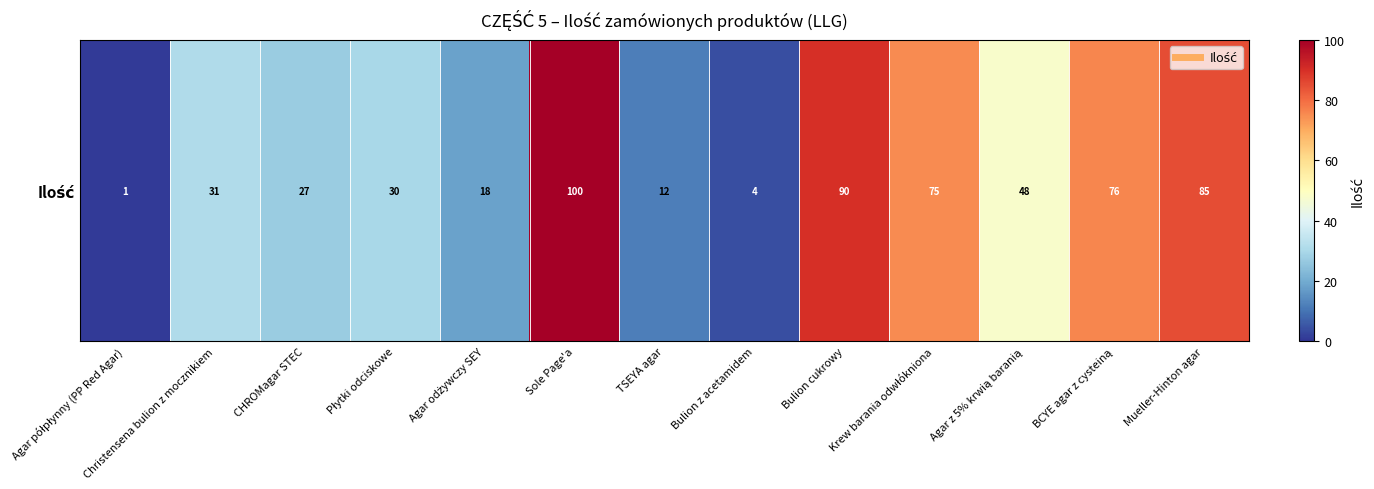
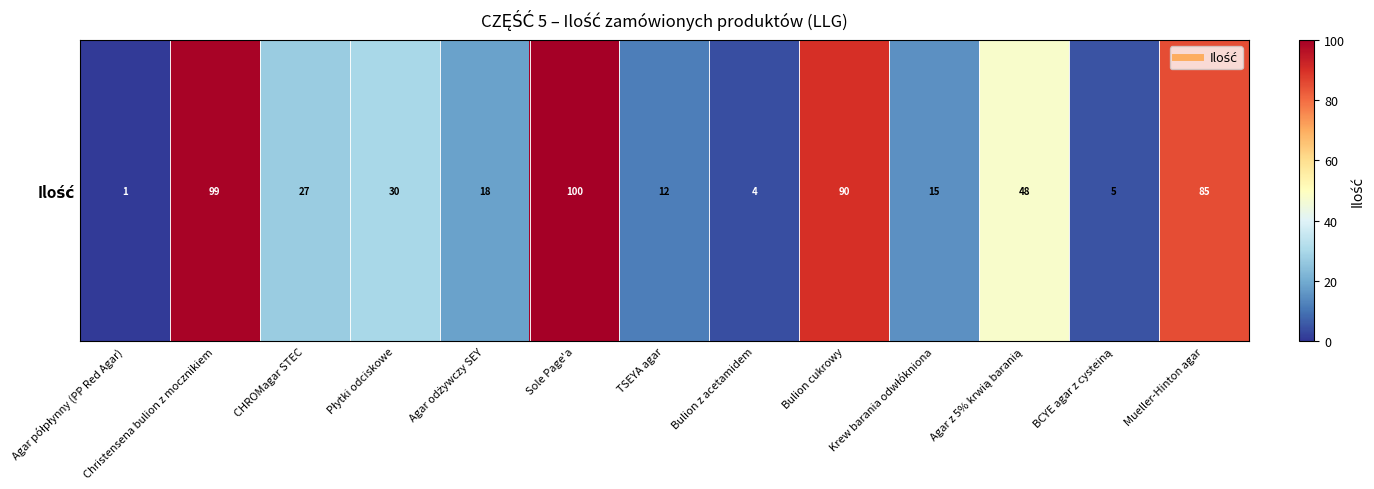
Ilość, Christensena bulion z mocznikiem: 31 -> 99
Ilość, Krew barania odwłókniona: 75 -> 15
Ilość, BCYE agar z cysteiną: 76 -> 5
